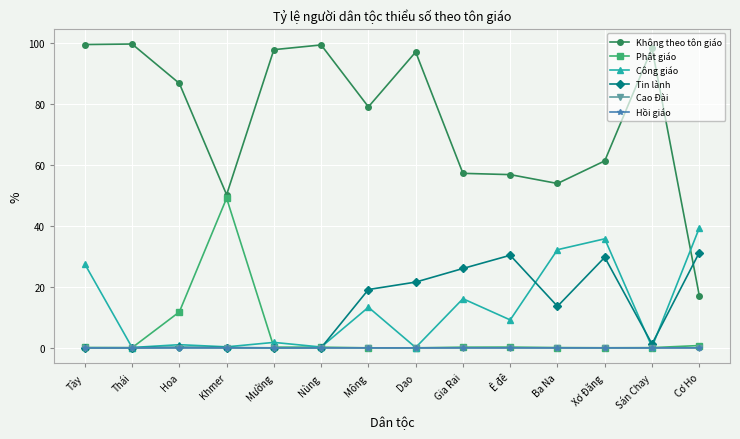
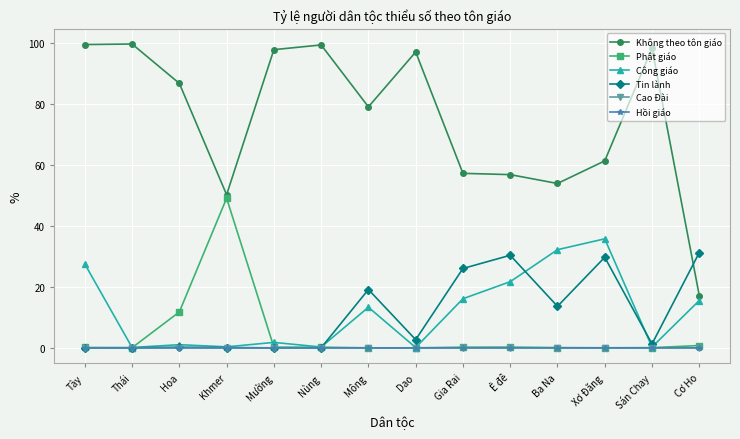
Tin lành, Dao: 22 -> 3
Công giáo, Ê đê: 9 -> 22
Công giáo, Cơ Ho: 39 -> 16
